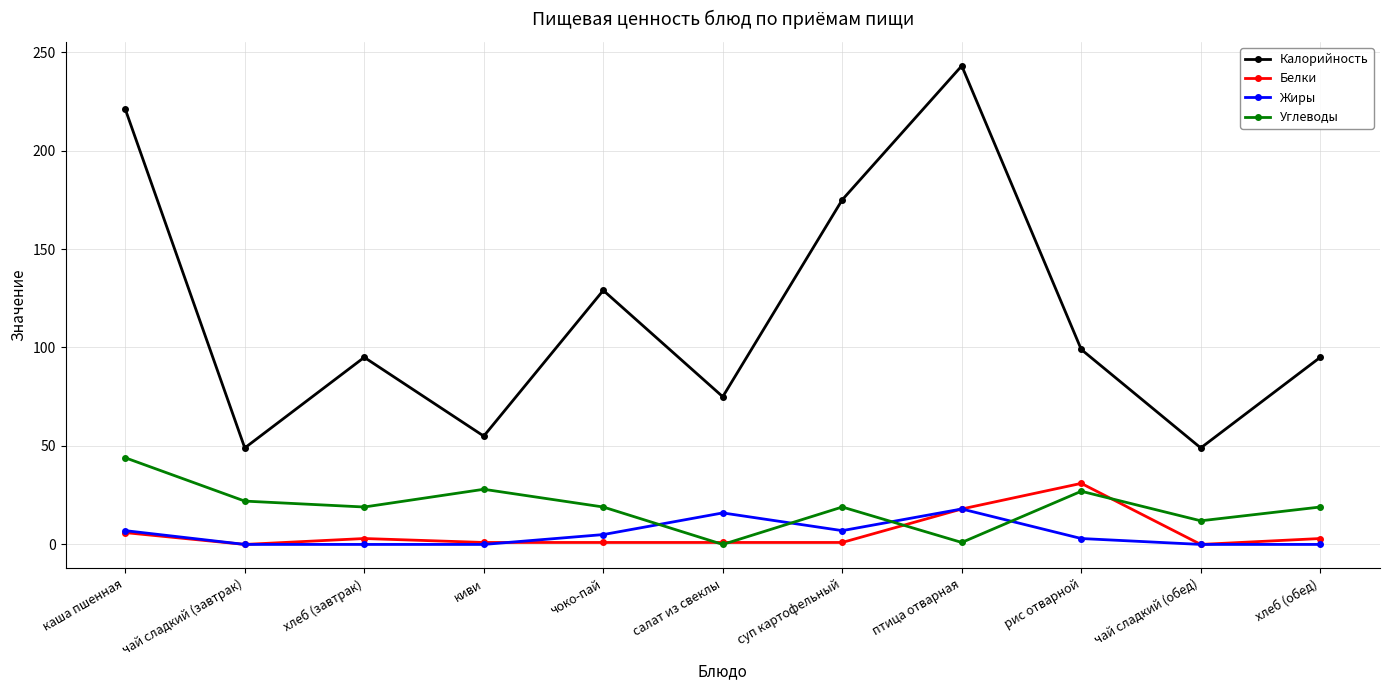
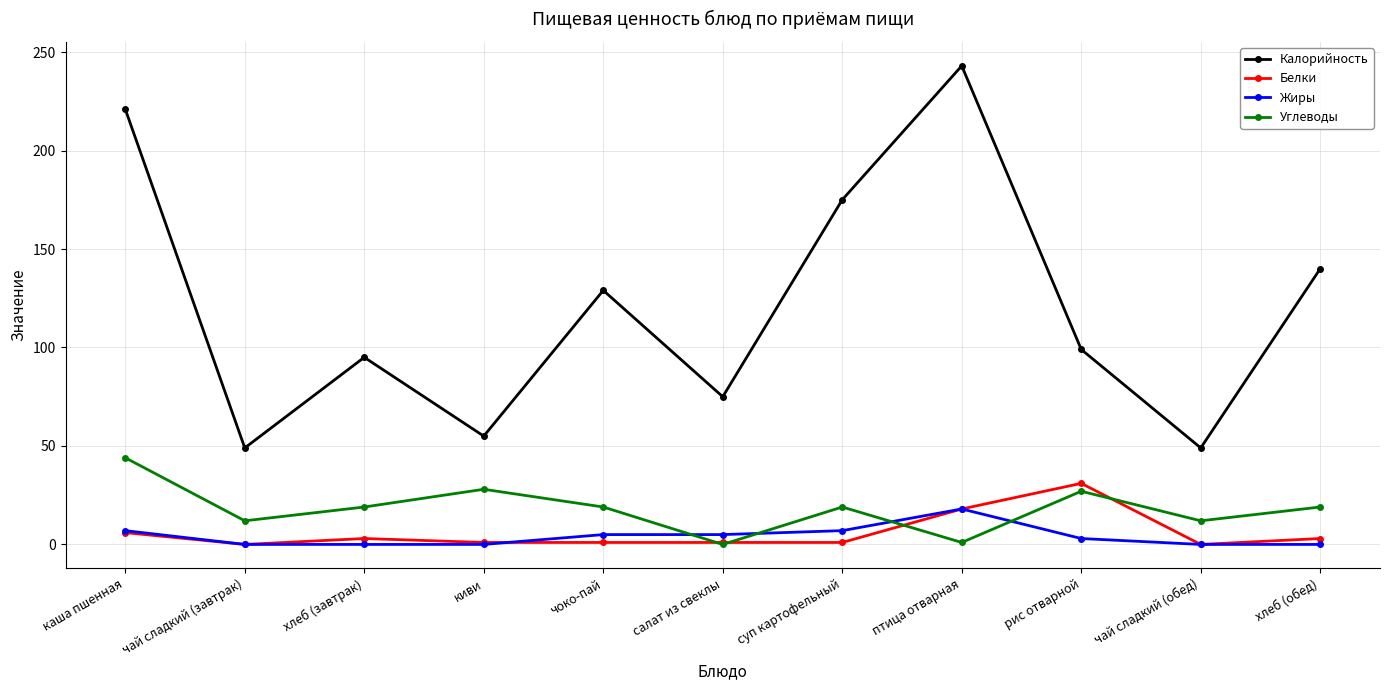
Углеводы, чай сладкий (завтрак): 22 -> 12
Жиры, салат из свеклы: 16 -> 5
Калорийность, хлеб (обед): 95 -> 140
